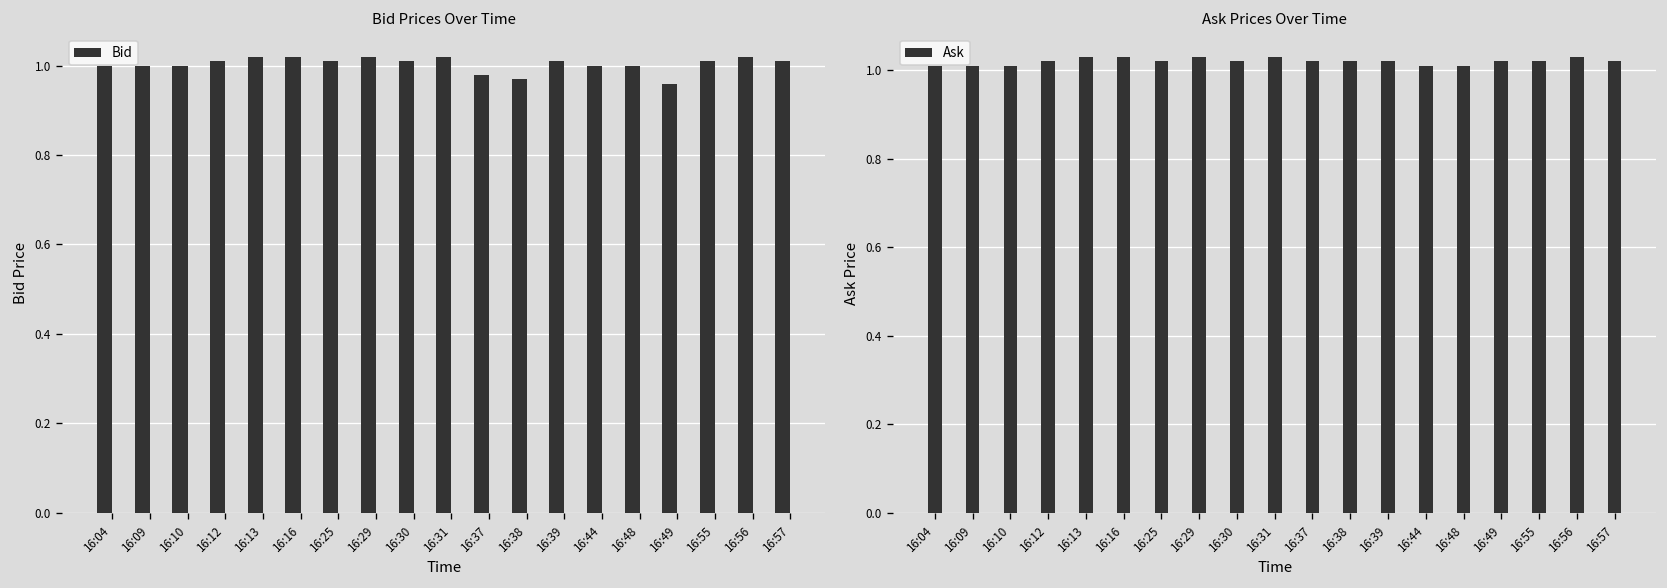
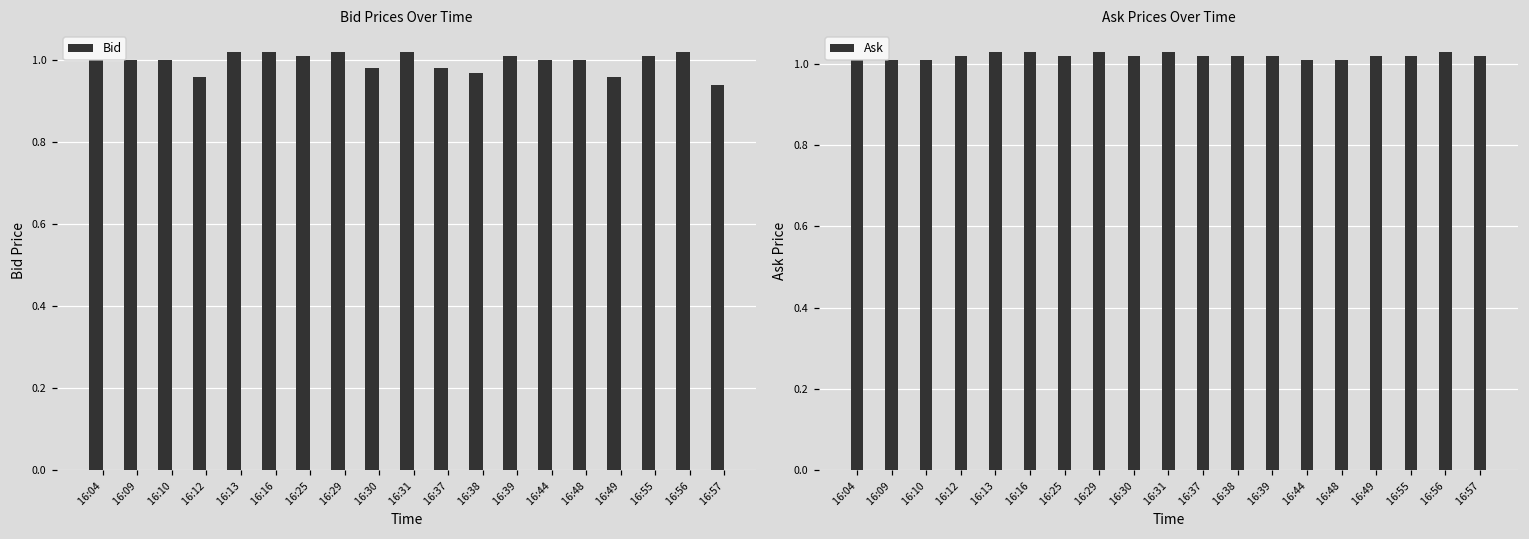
Bid Prices Over Time, 16:12: 1.01 -> 0.96
Bid Prices Over Time, 16:30: 1.01 -> 0.98
Bid Prices Over Time, 16:57: 1.01 -> 0.94
